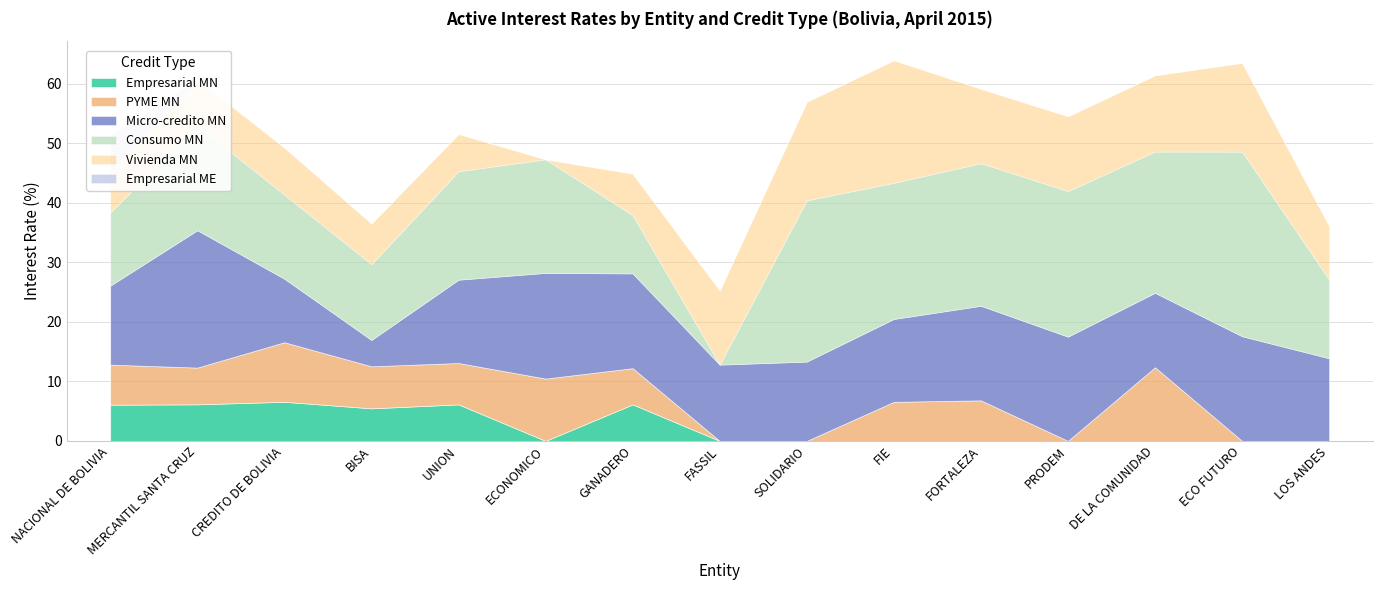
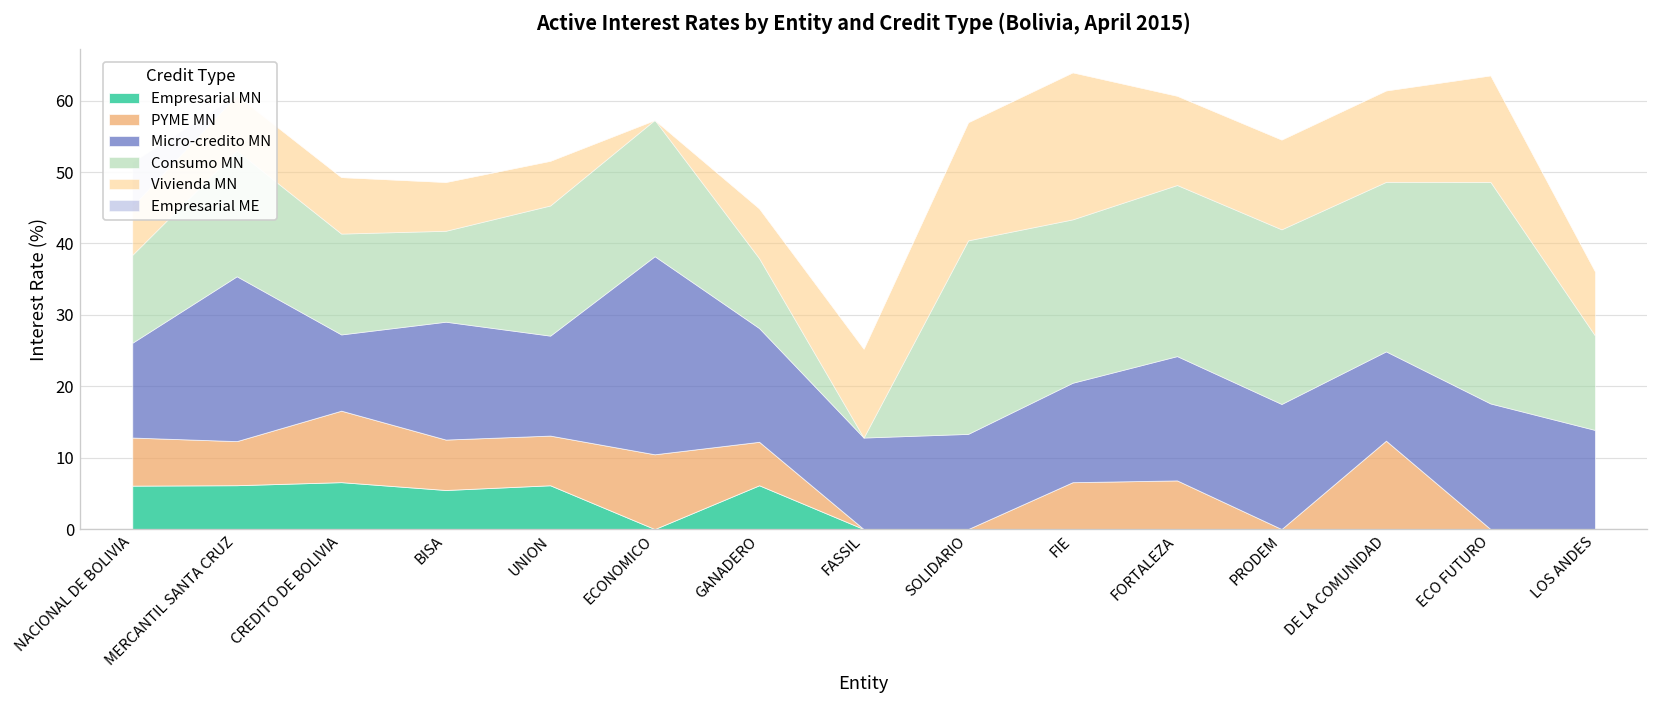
Micro-credito MN, BISA: 4 -> 17
Micro-credito MN, ECONOMICO: 18 -> 28
Micro-credito MN, FORTALEZA: 16 -> 17
